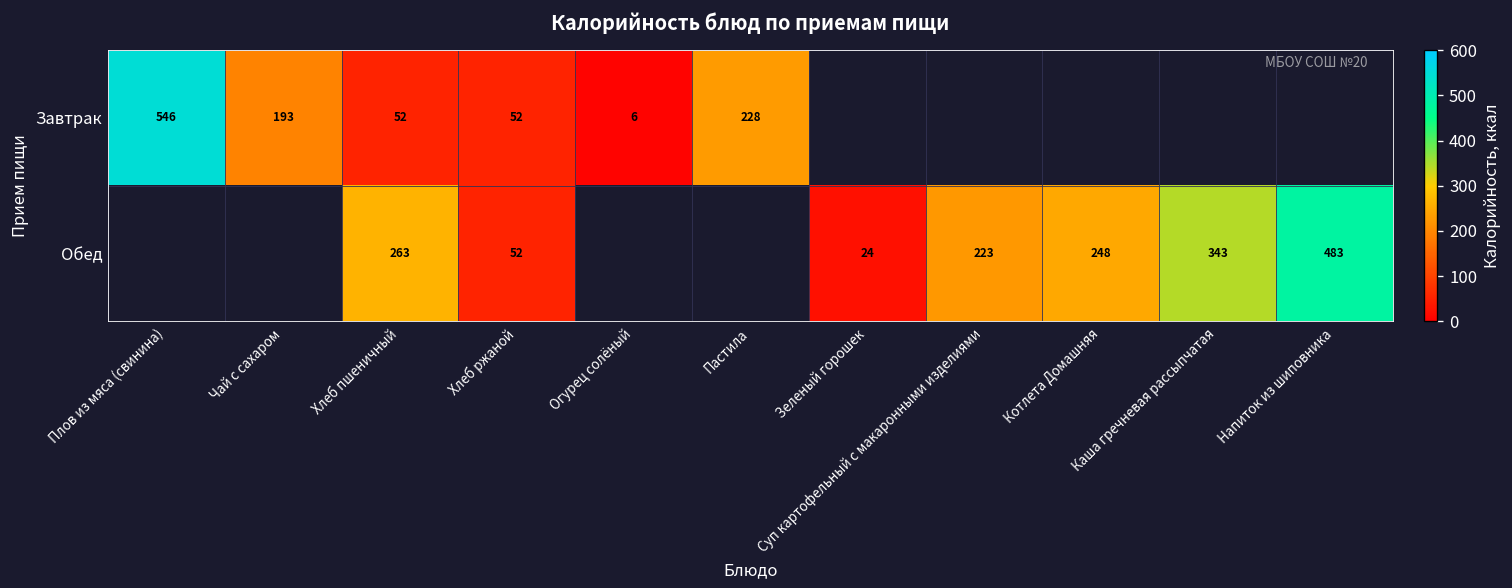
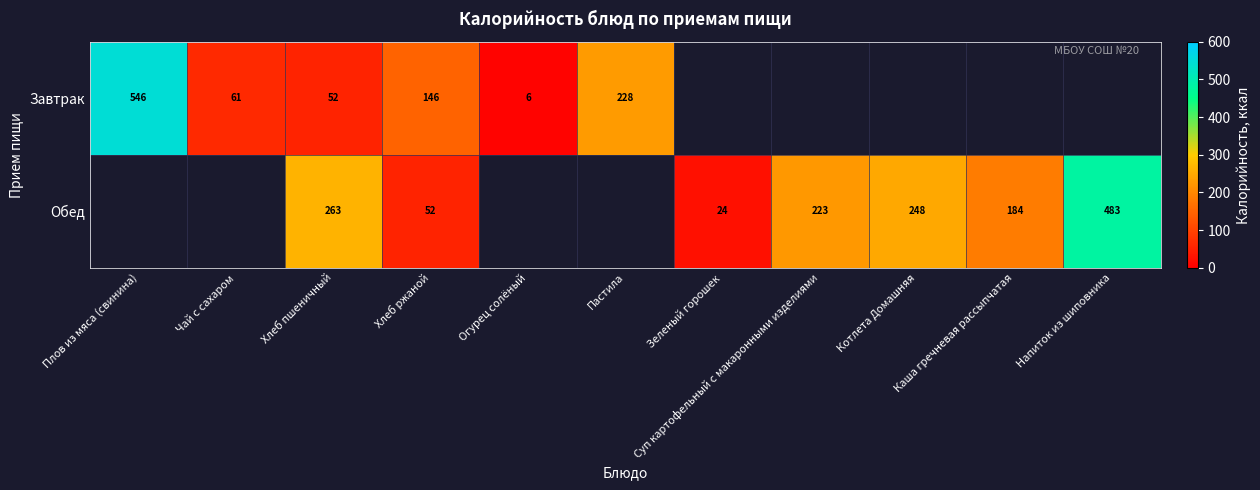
Завтрак, Чай с сахаром: 193 -> 61
Завтрак, Хлеб ржаной: 52 -> 146
Обед, Каша гречневая рассыпчатая: 343 -> 184
